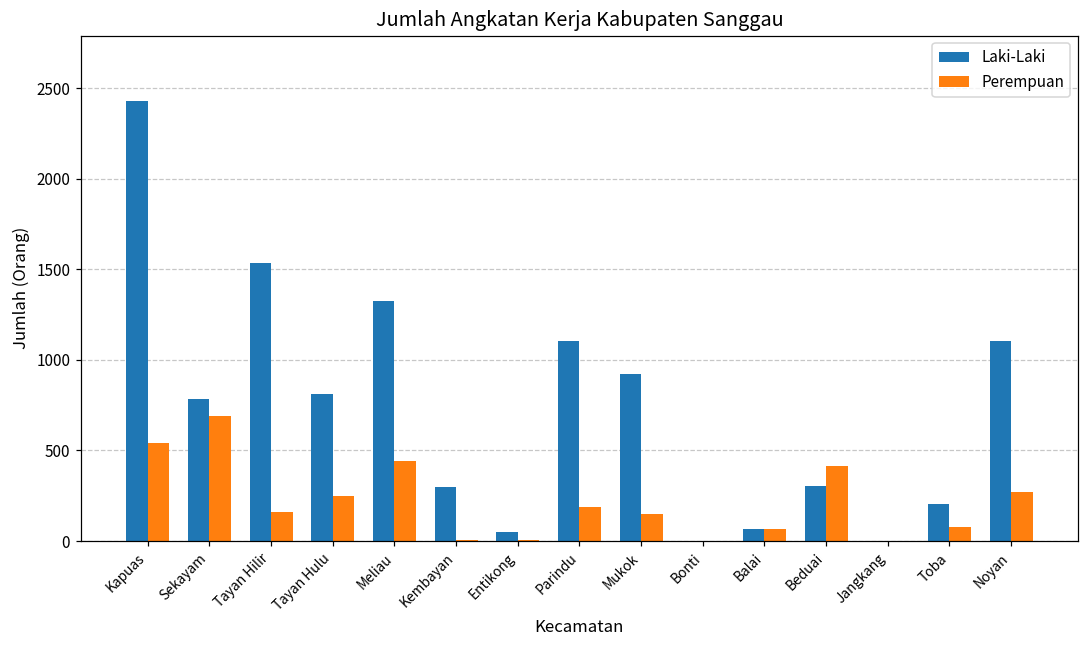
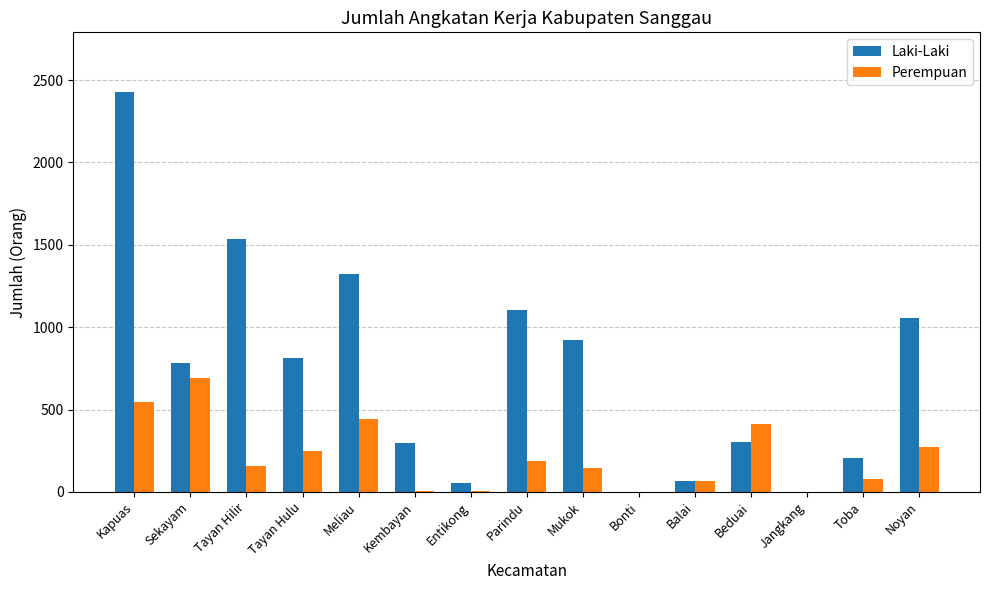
Laki-Laki, Noyan: 1110 -> 1060
